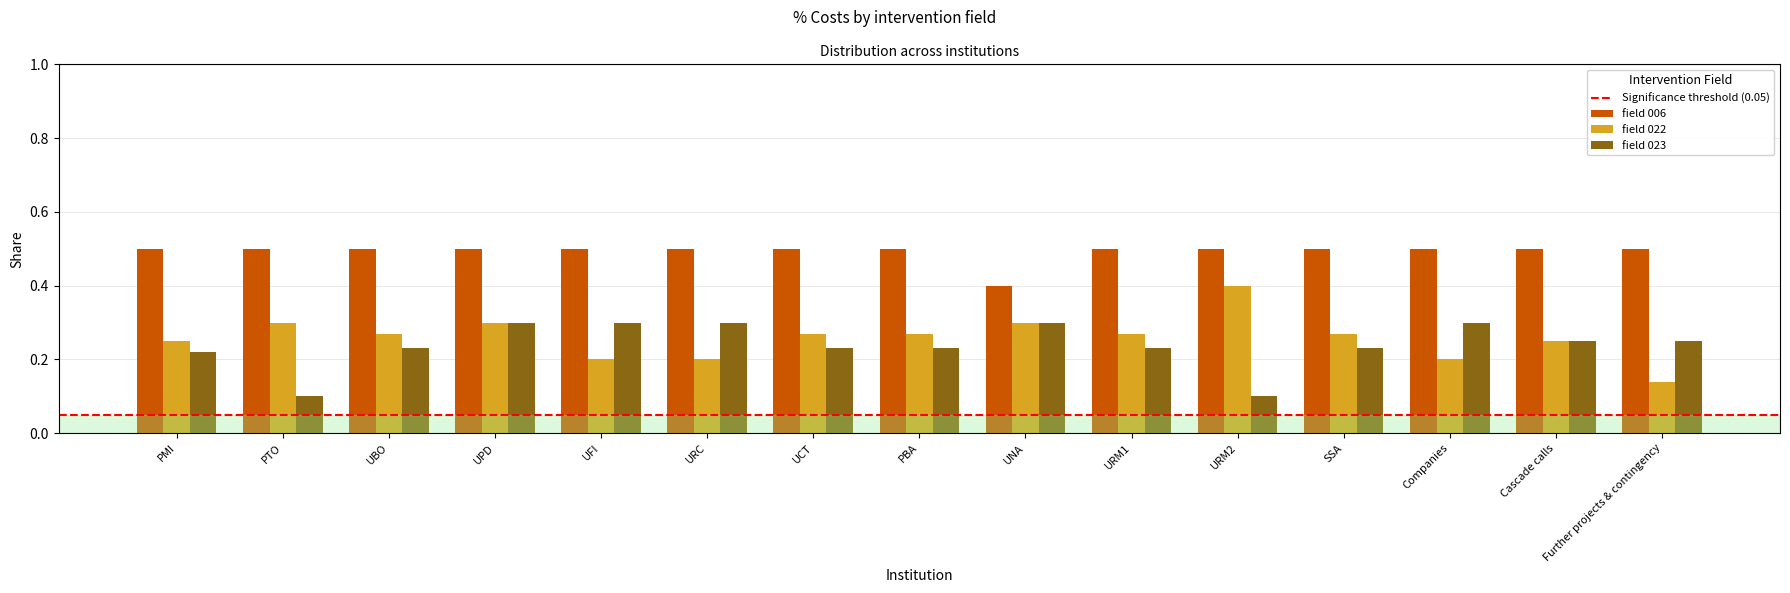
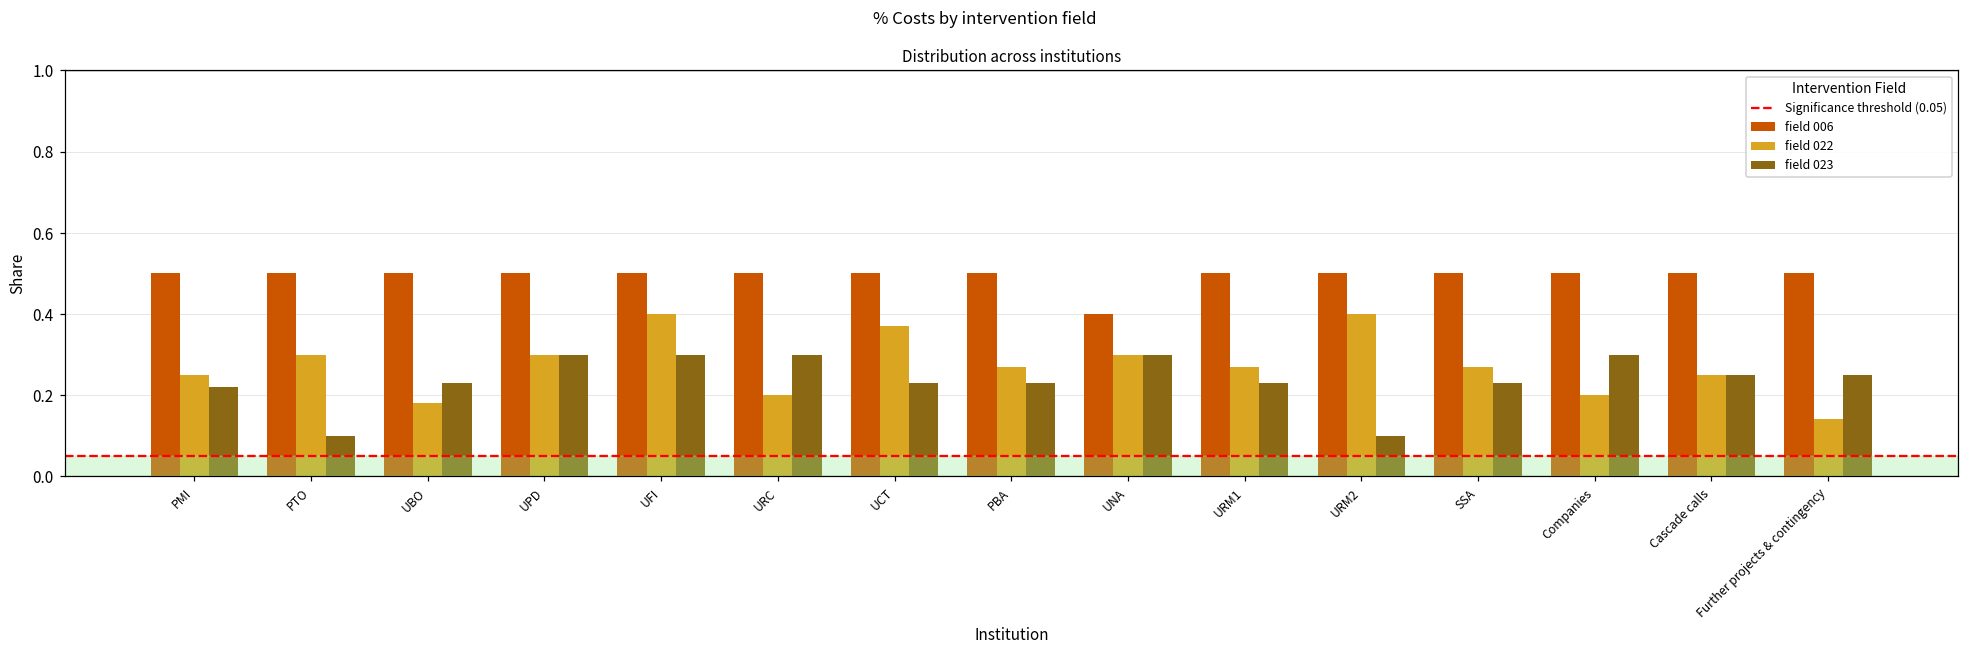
field 022, UBO: 0.27 -> 0.18
field 022, UFI: 0.2 -> 0.4
field 022, UCT: 0.27 -> 0.37
